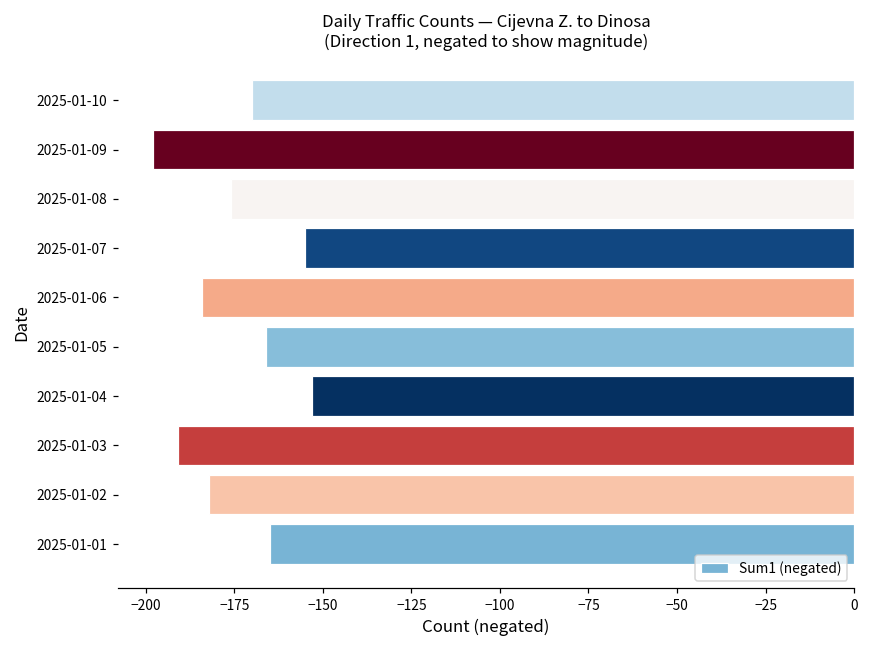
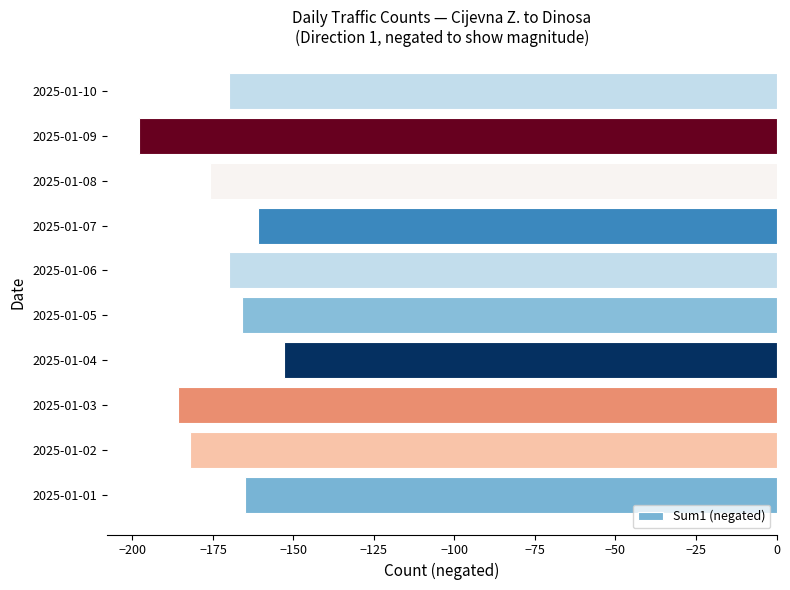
2025-01-07: -155 -> -161
2025-01-06: -184 -> -170
2025-01-03: -191 -> -186
